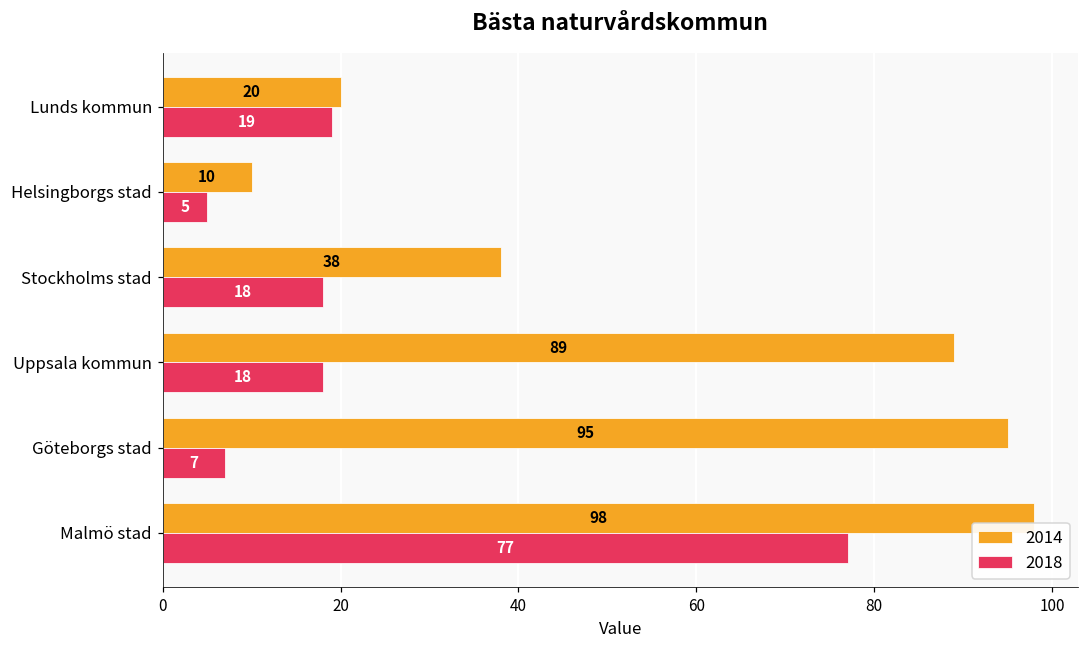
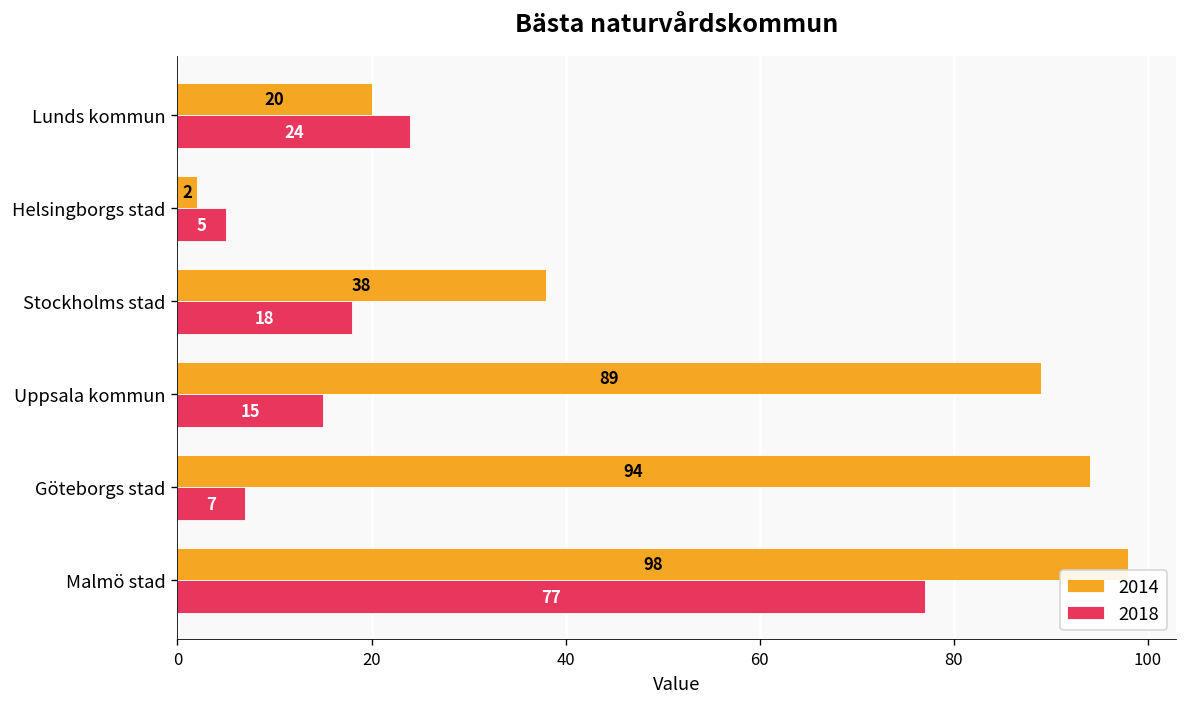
2018, Lunds kommun: 19 -> 24
2014, Helsingborgs stad: 10 -> 2
2018, Uppsala kommun: 18 -> 15
2014, Göteborgs stad: 95 -> 94
